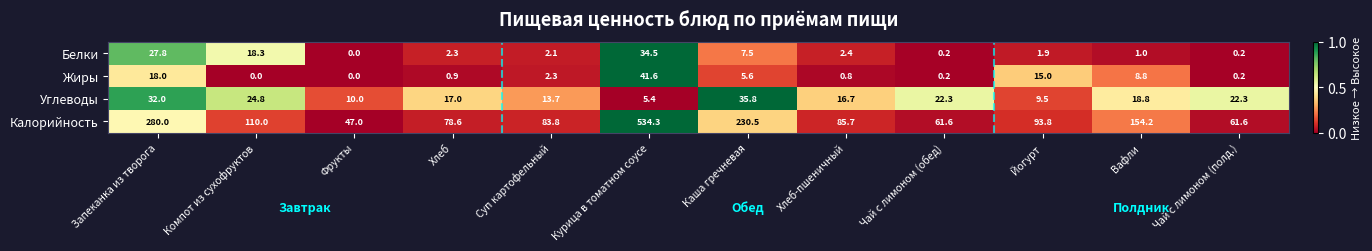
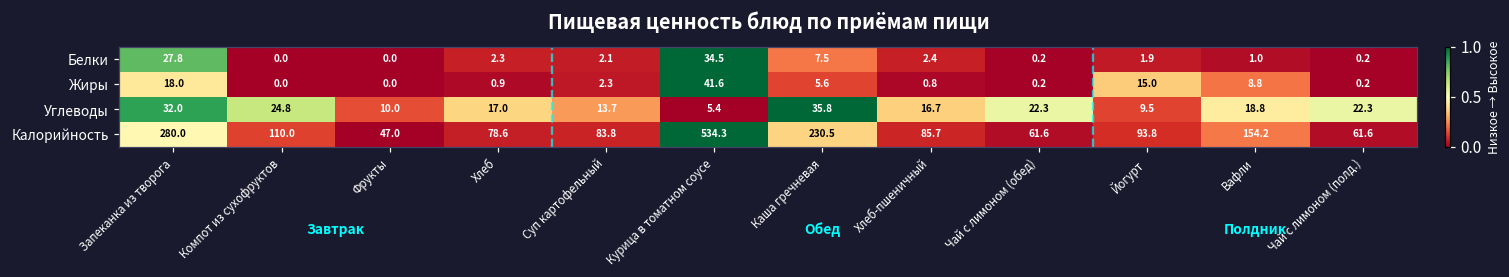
Белки, Компот из сухофруктов: 18.3 -> 0.0
